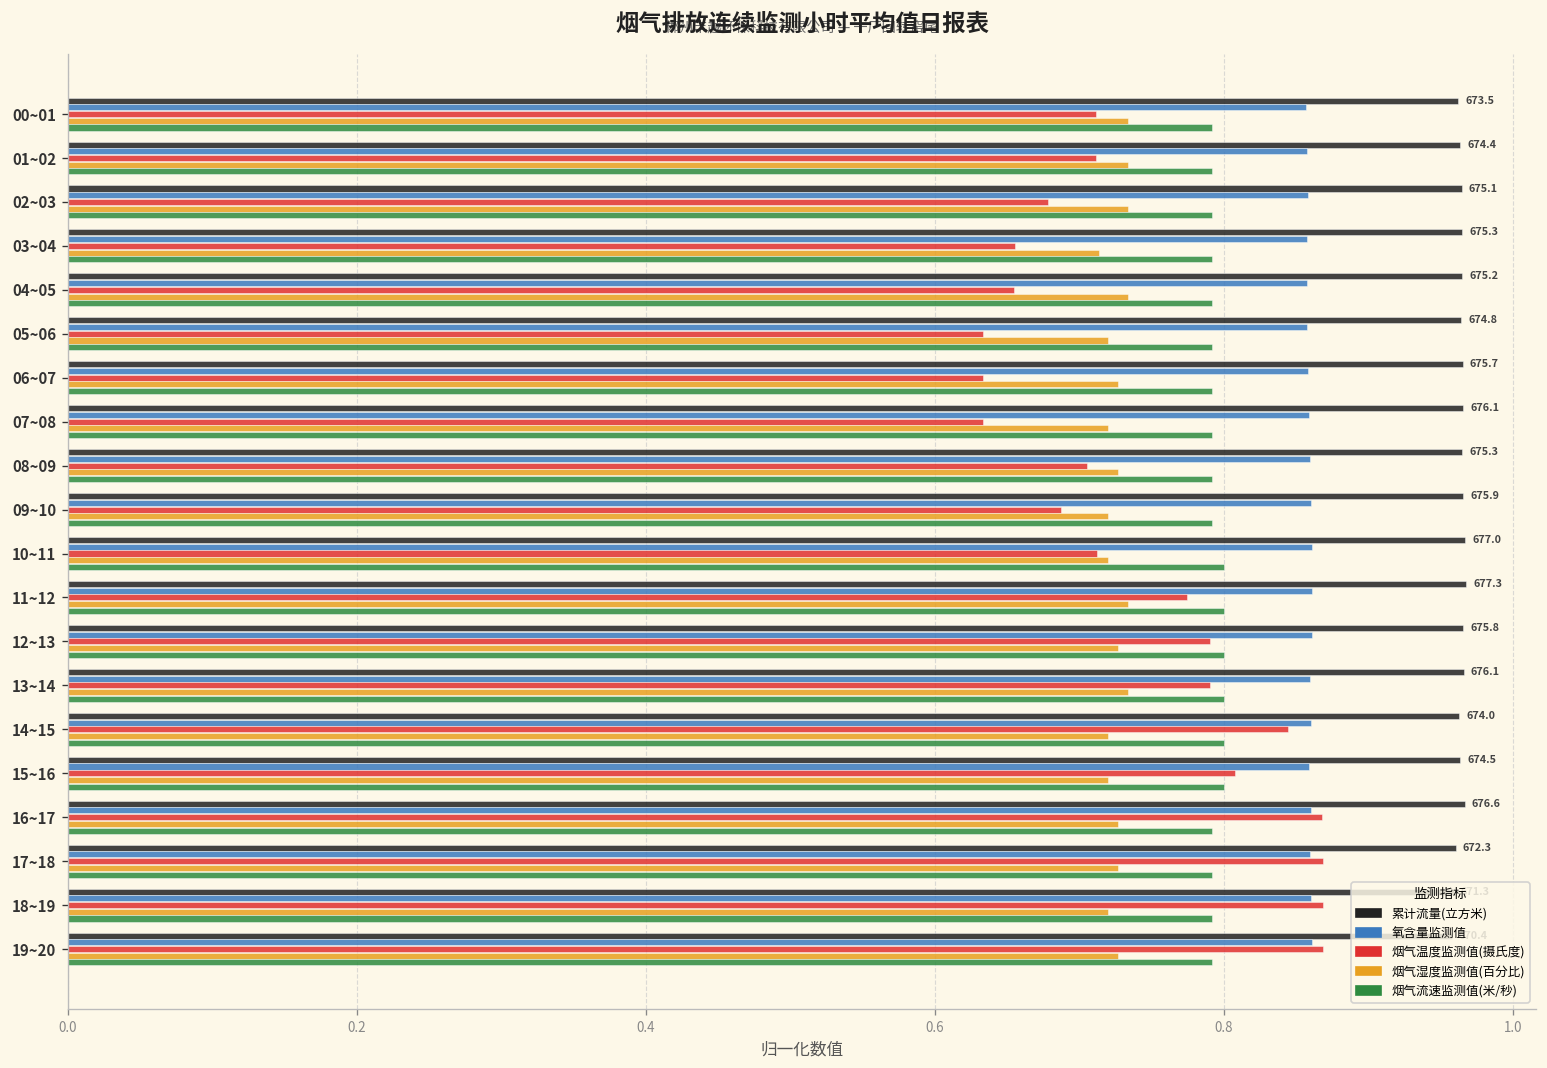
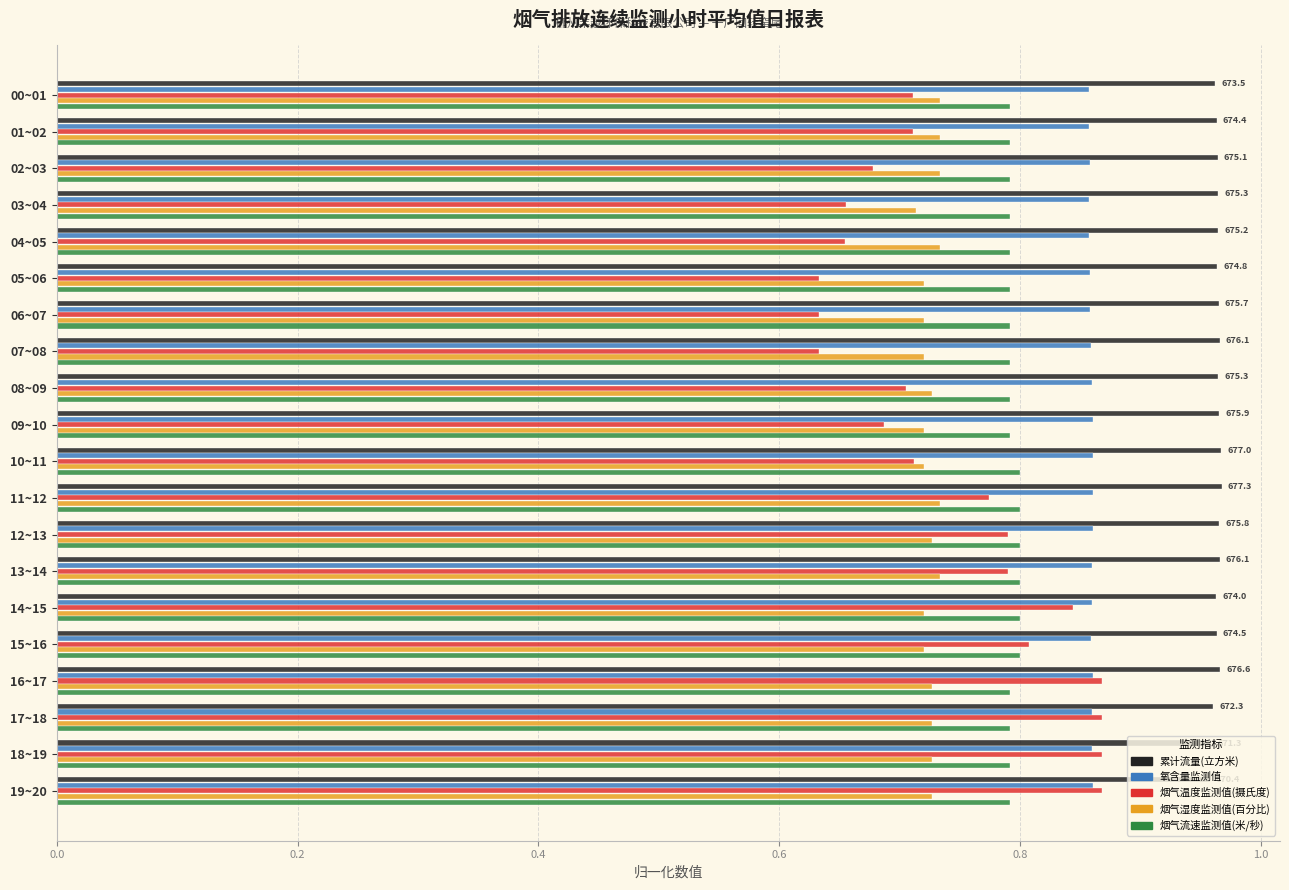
烟气湿度监测值(百分比), 06~07: 0.727 -> 0.720
烟气湿度监测值(百分比), 18~19: 0.720 -> 0.727
